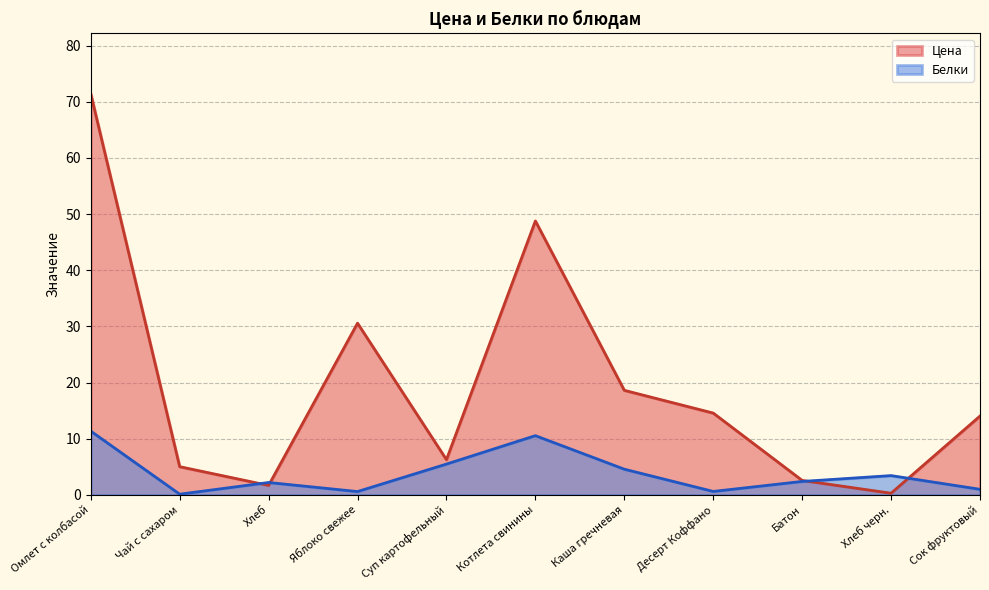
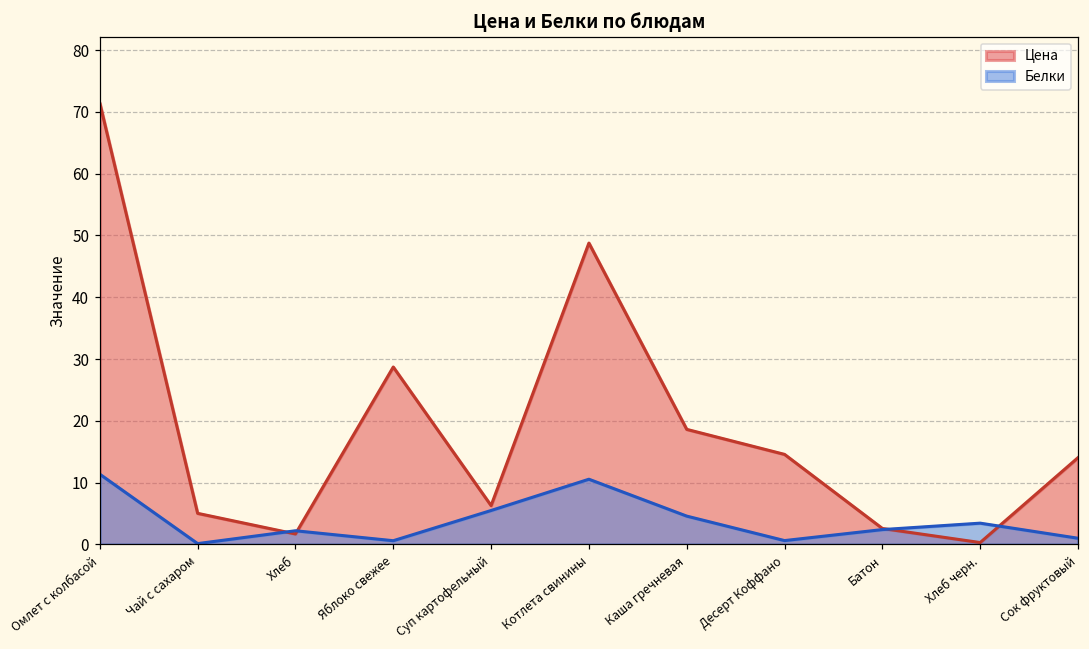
Цена, Яблоко свежее: 31 -> 29
